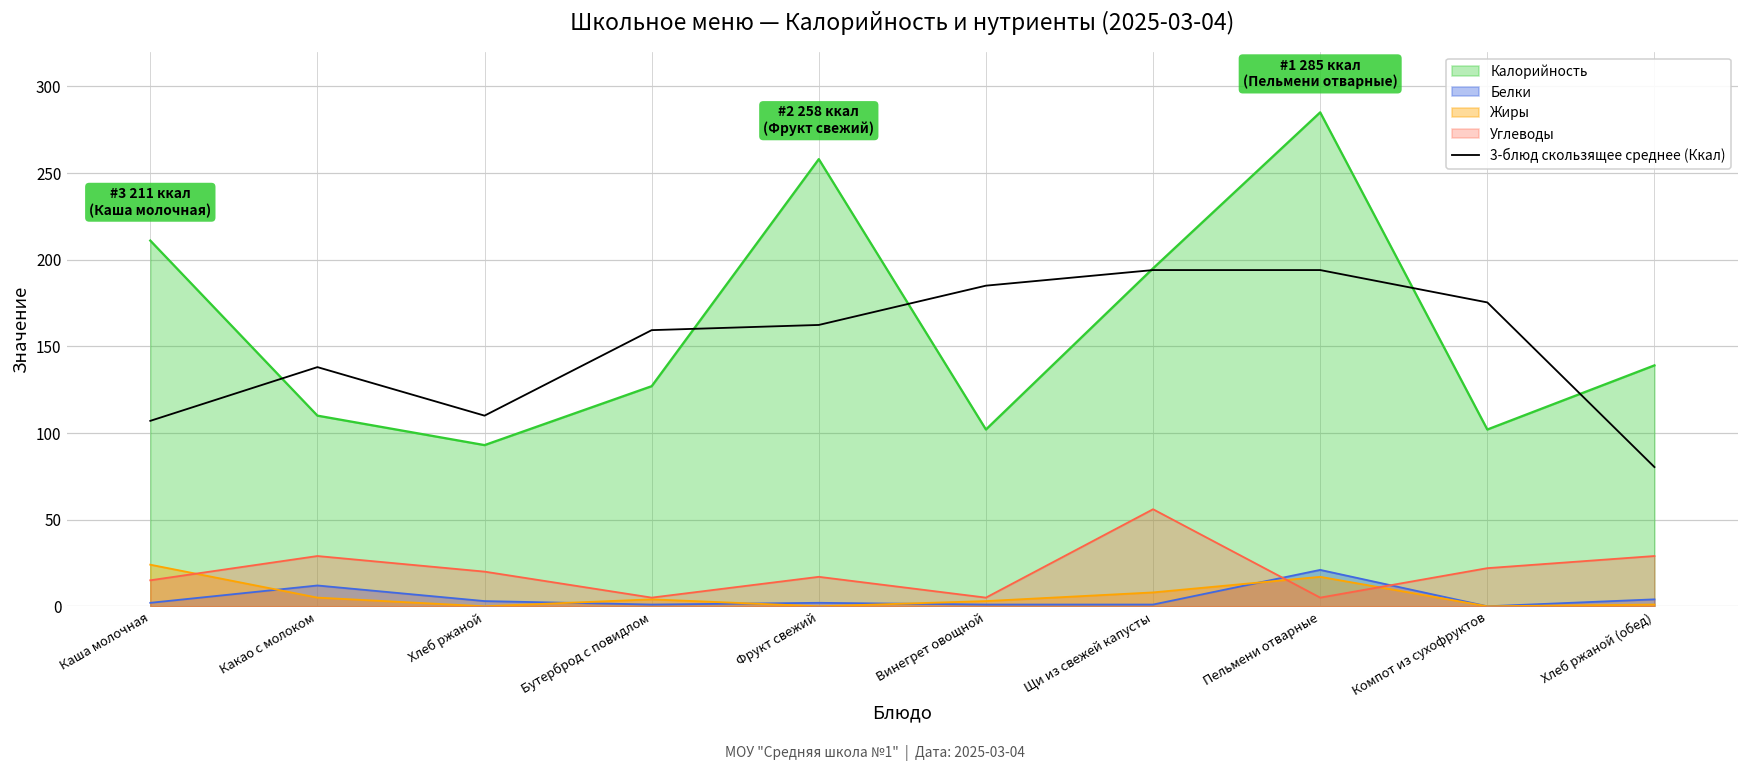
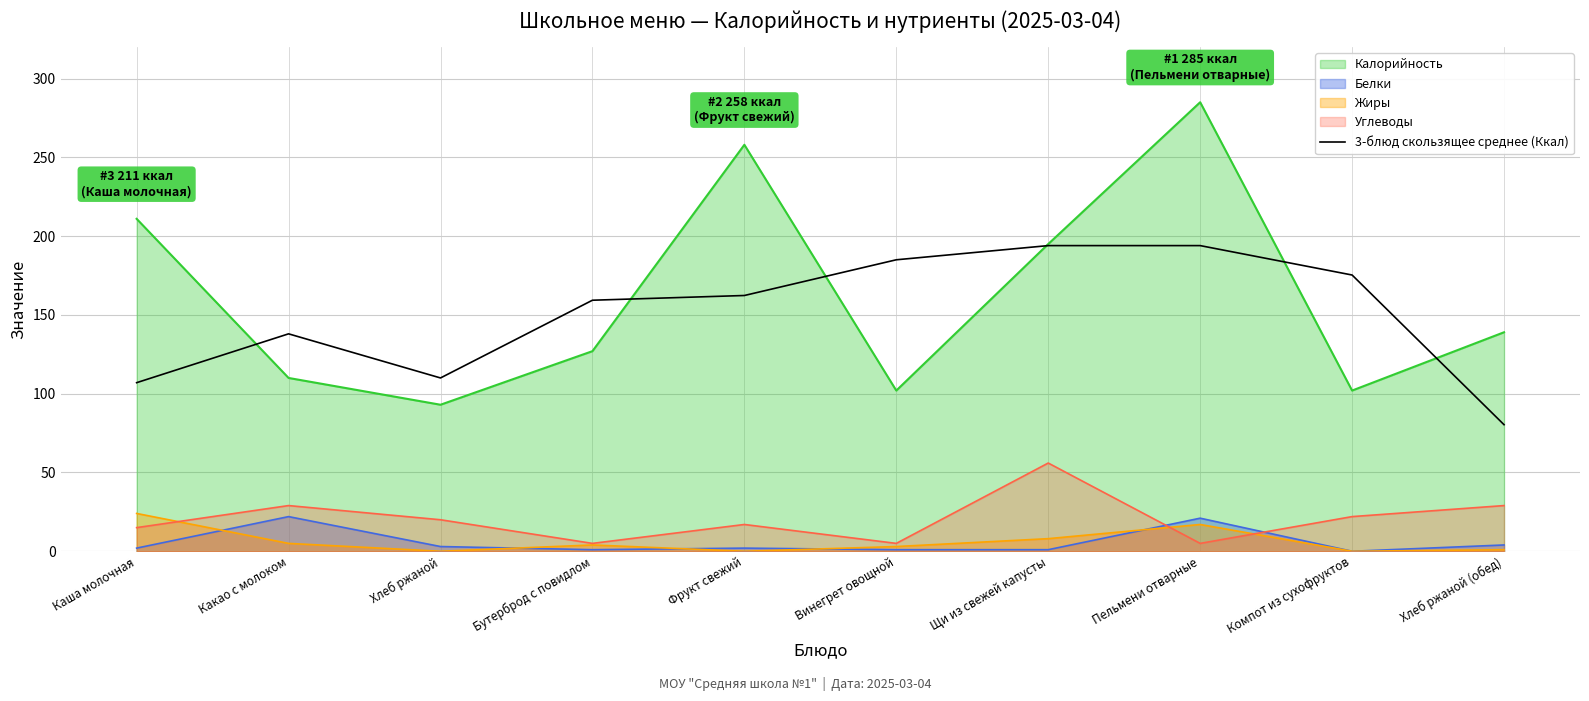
Белки, Какао с молоком: 12 -> 22
